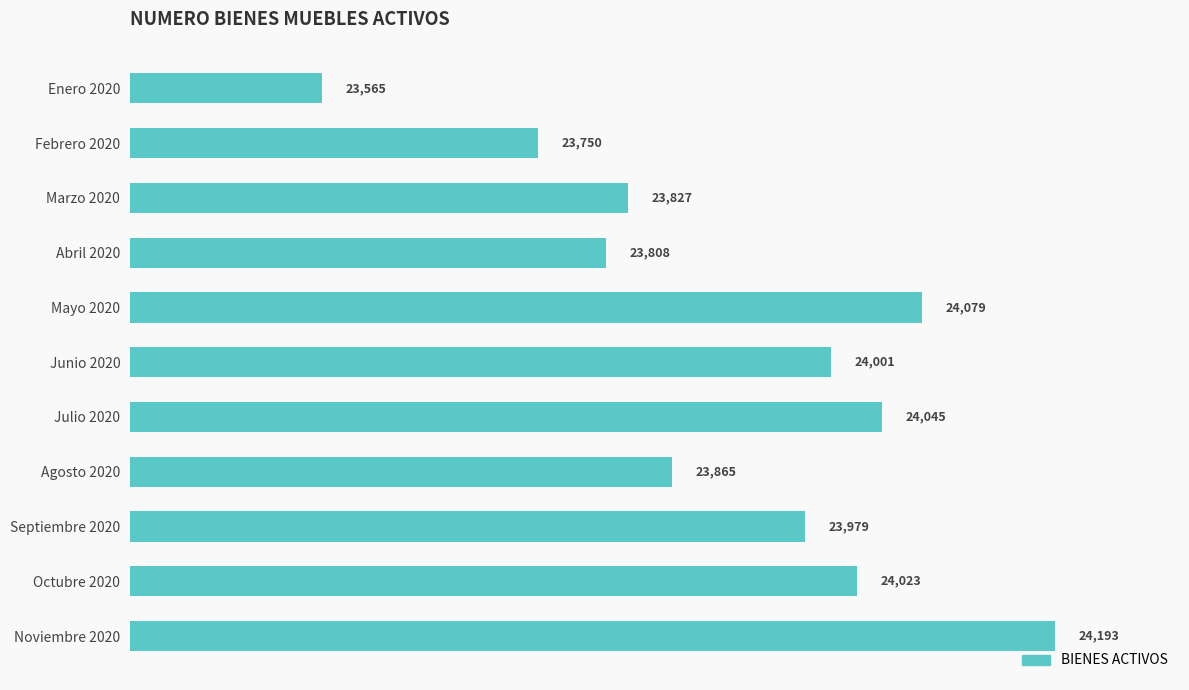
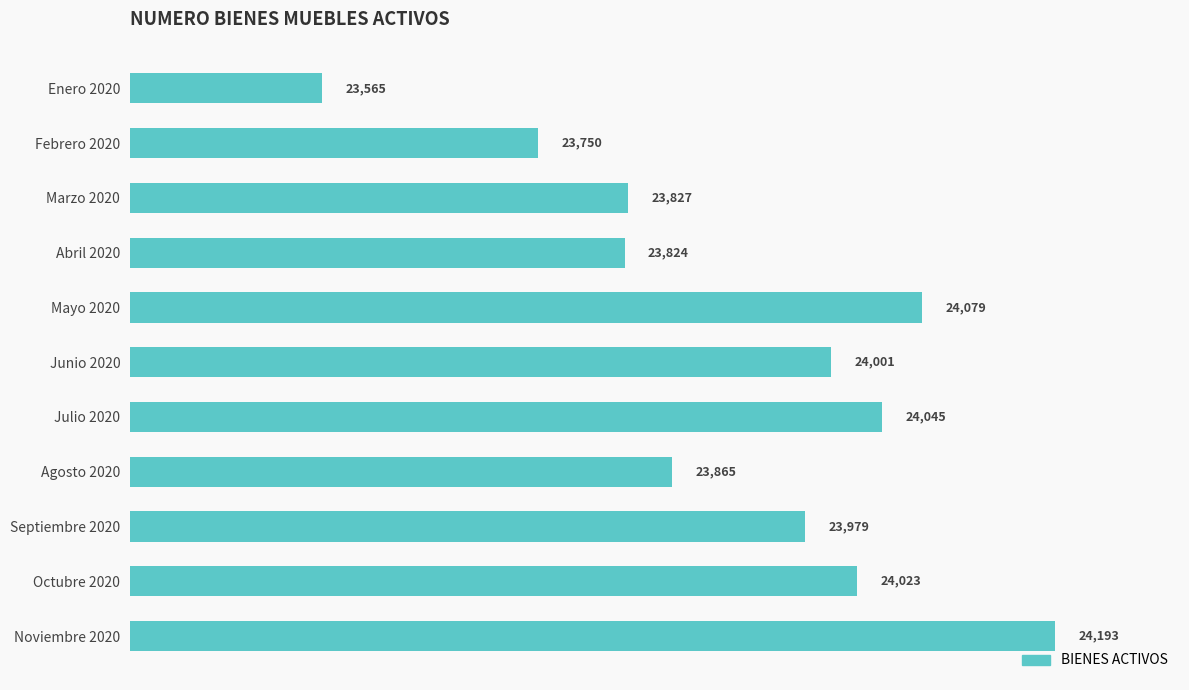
Abril 2020: 23,808 -> 23,824
